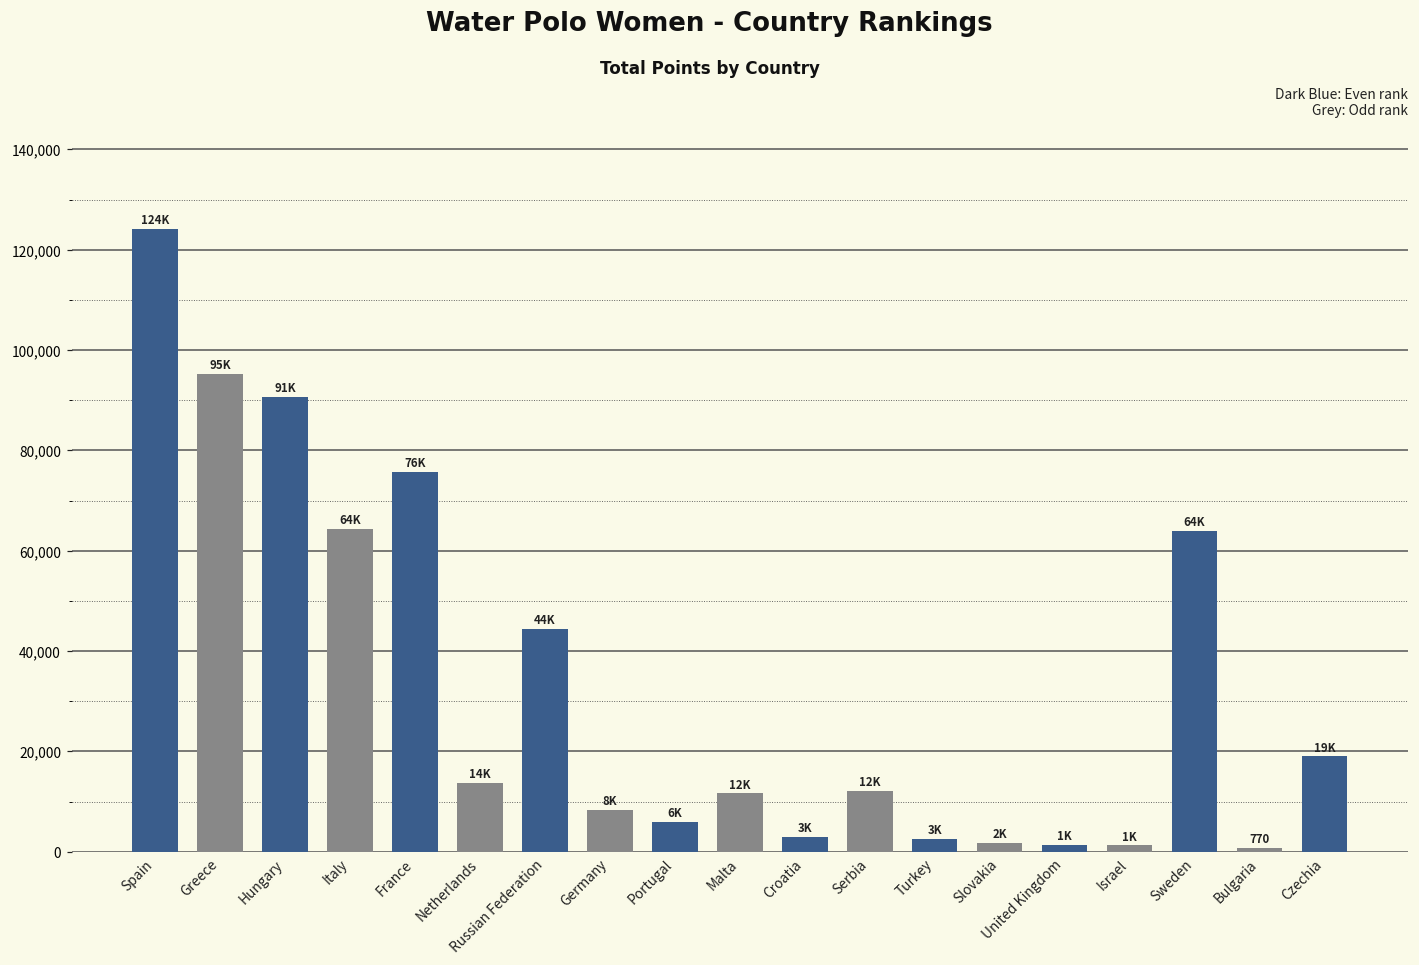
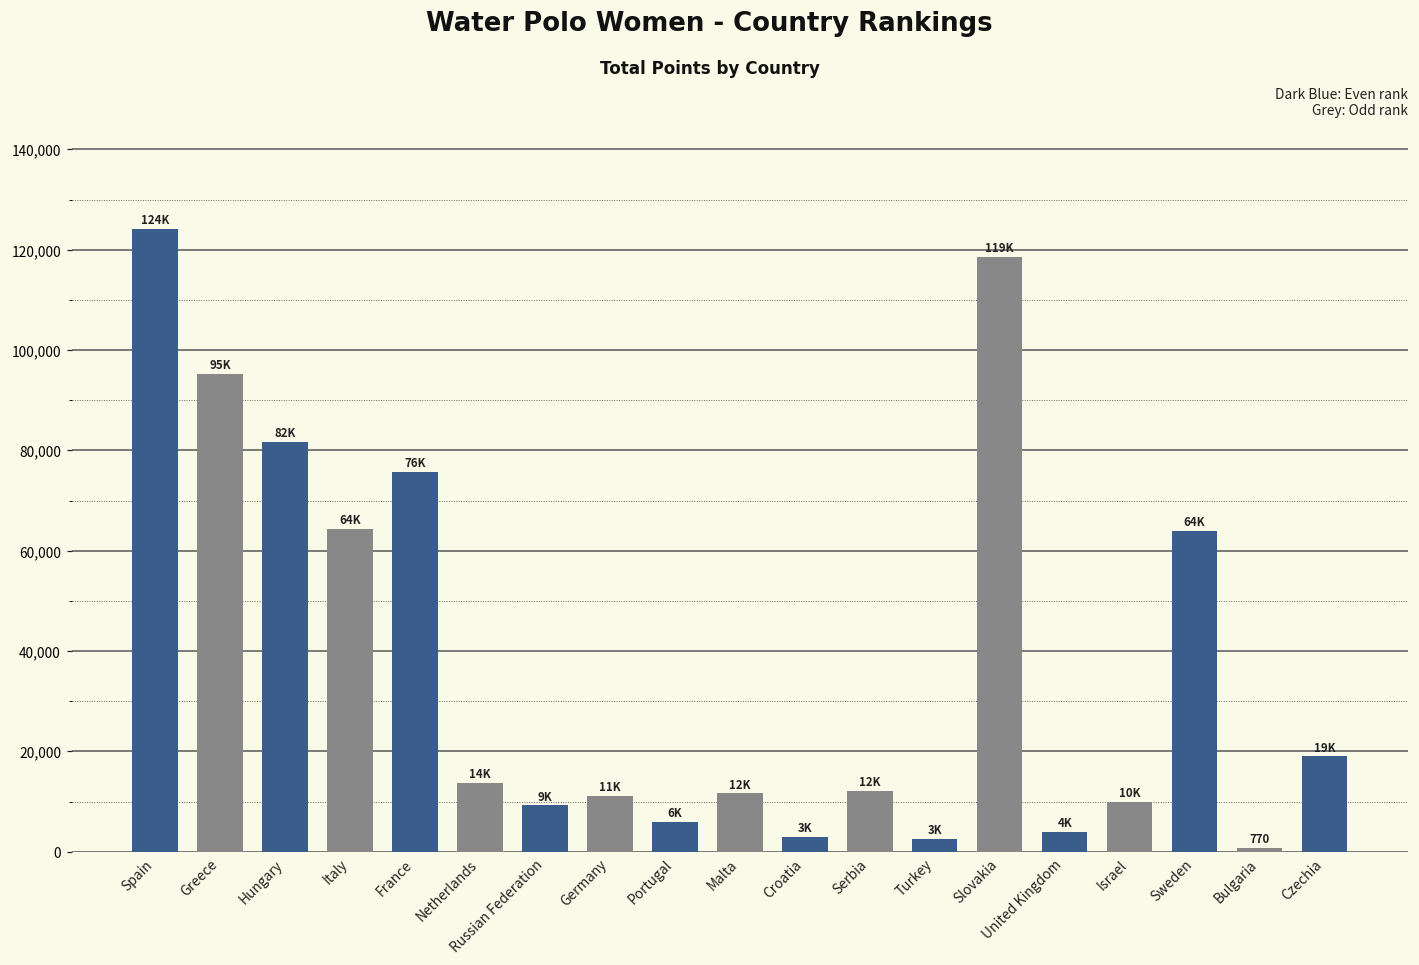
Hungary: 91K -> 82K
Russian Federation: 44K -> 9K
Germany: 8K -> 11K
Slovakia: 2K -> 119K
United Kingdom: 1K -> 4K
Israel: 1K -> 10K
